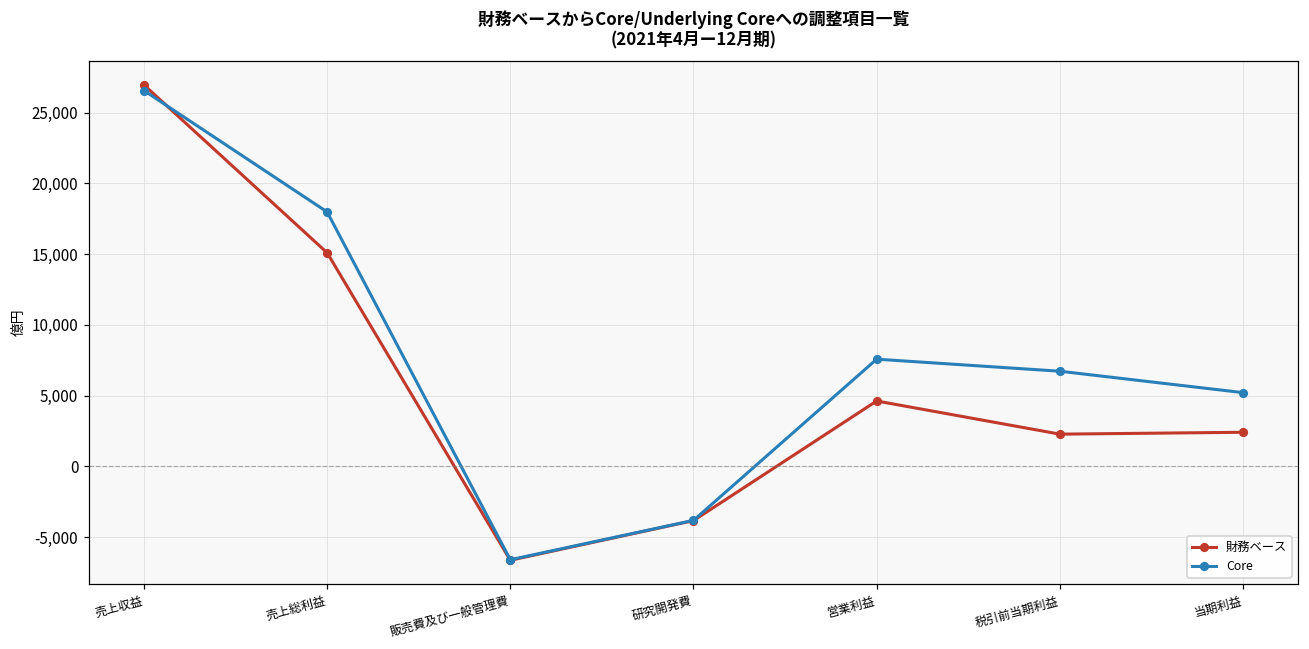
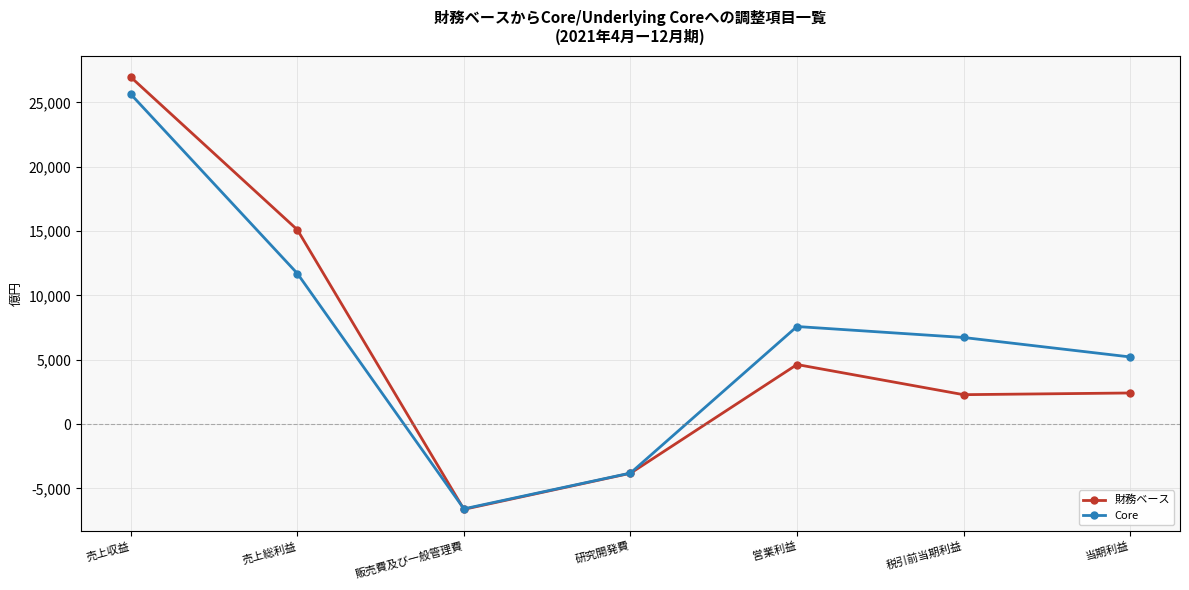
Core, 売上収益: 26,600 -> 25,600
Core, 売上総利益: 18,000 -> 11,700
